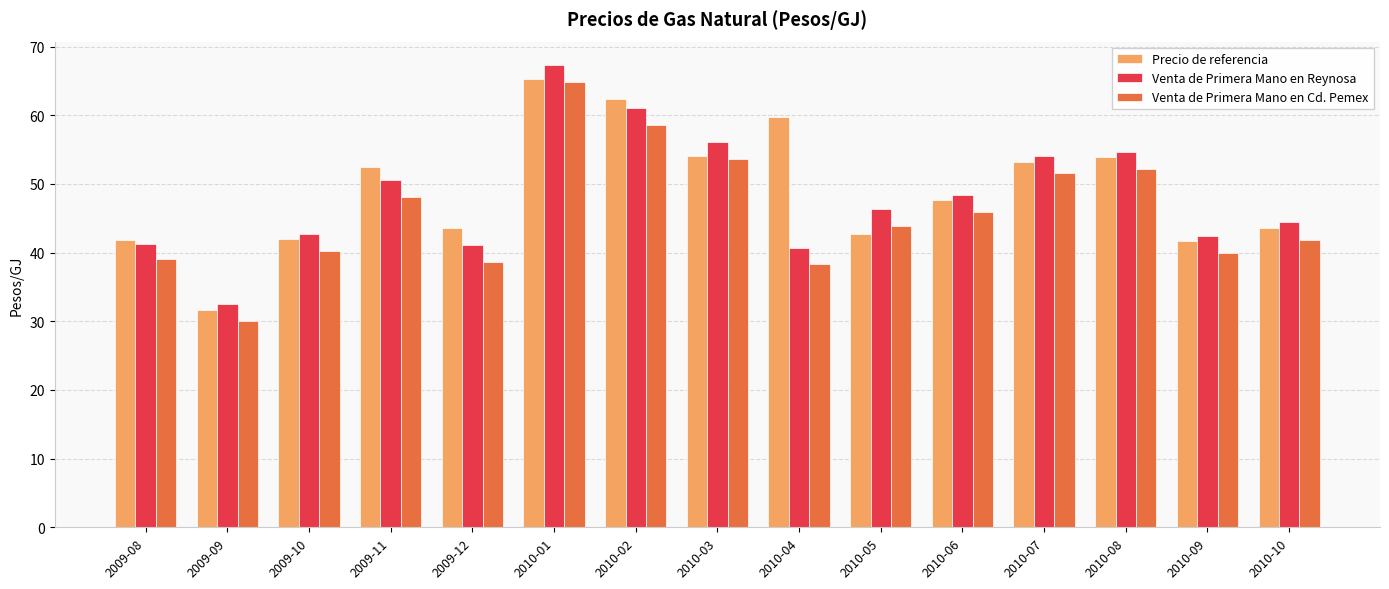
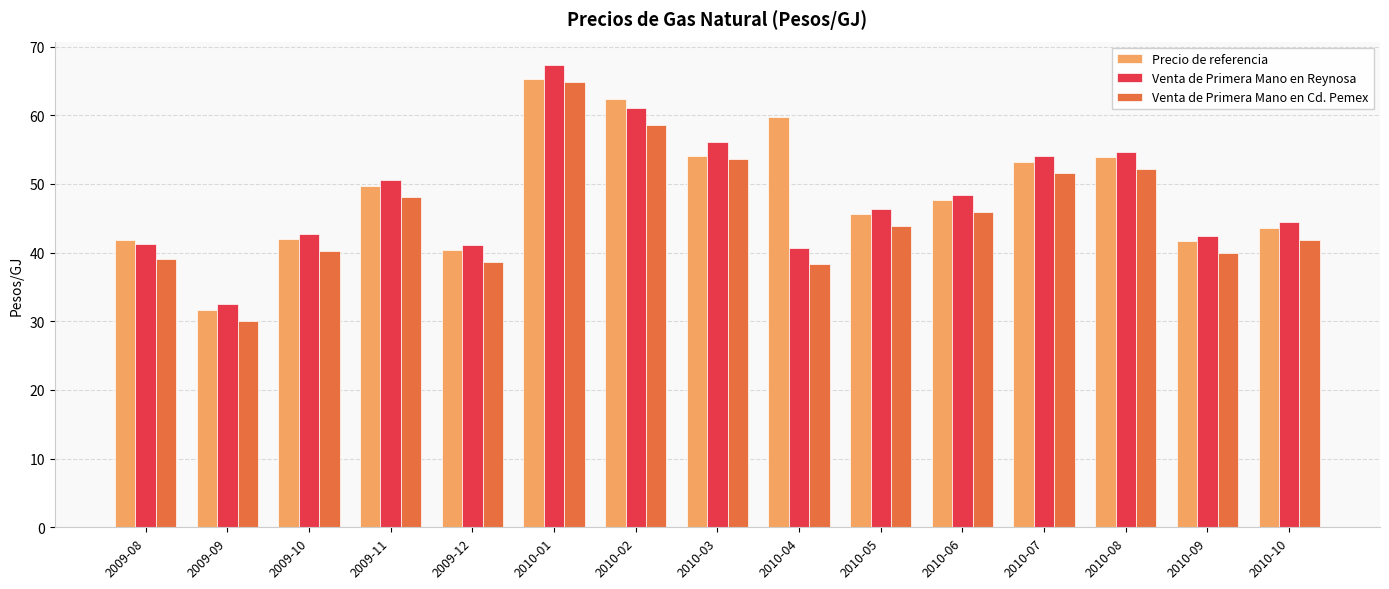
Precio de referencia, 2009-11: 52 -> 50
Precio de referencia, 2009-12: 44 -> 40
Precio de referencia, 2010-05: 43 -> 46
